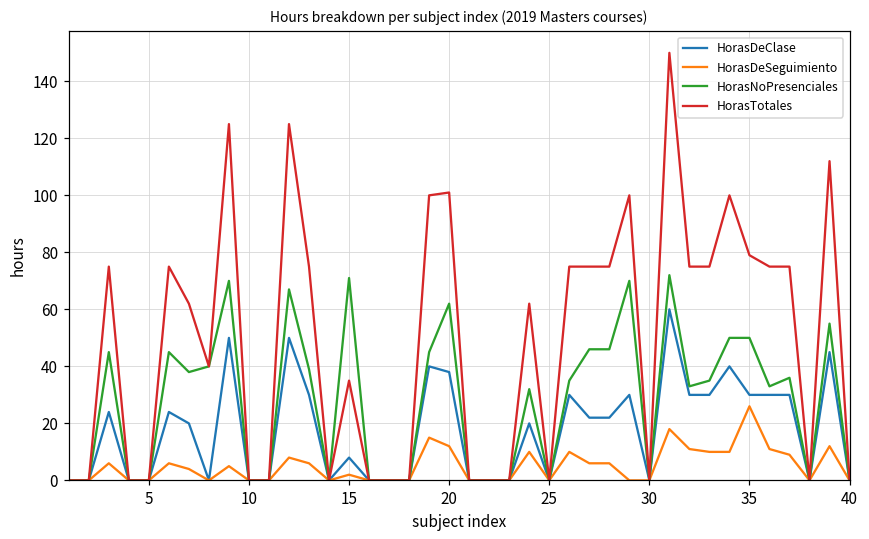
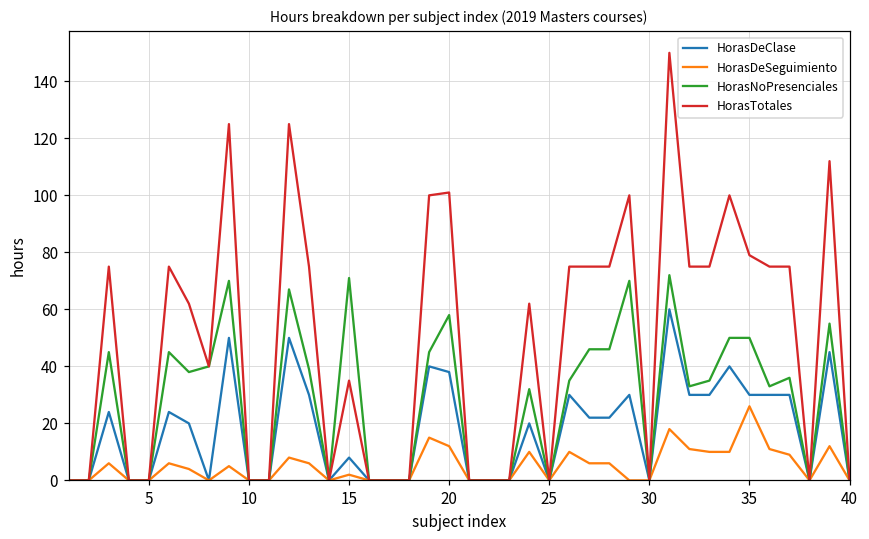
HorasNoPresenciales, 20: 62 -> 58
